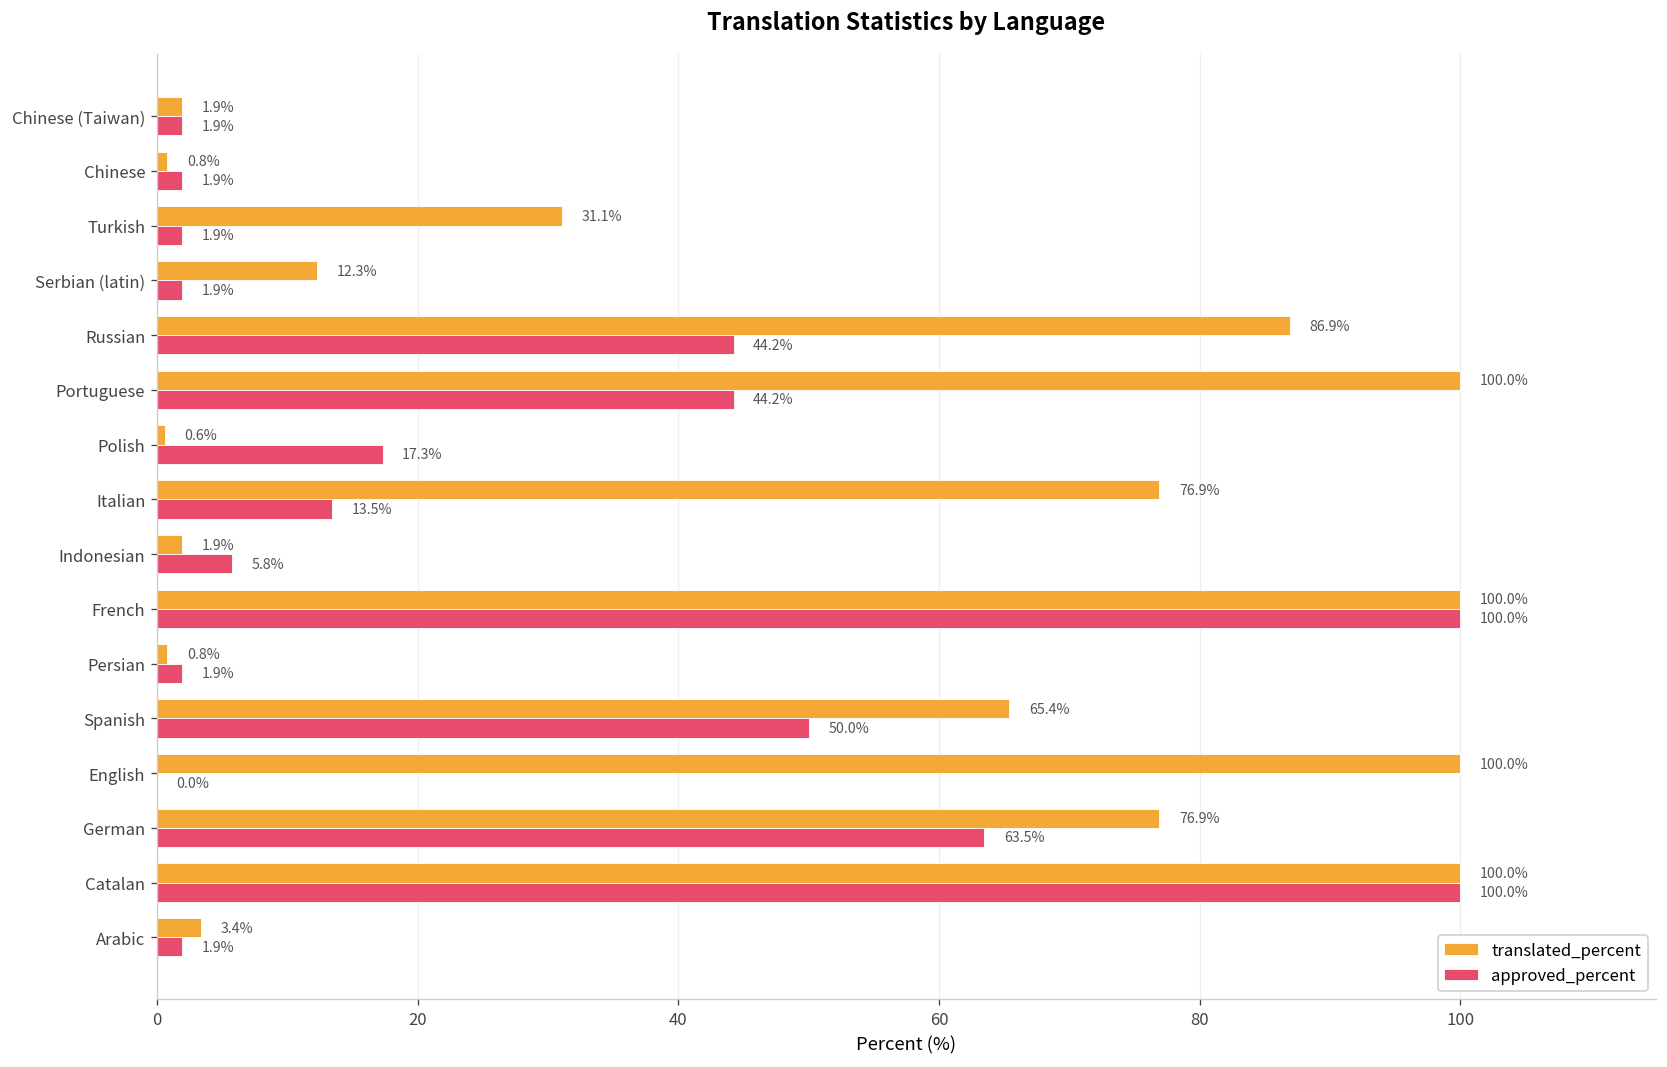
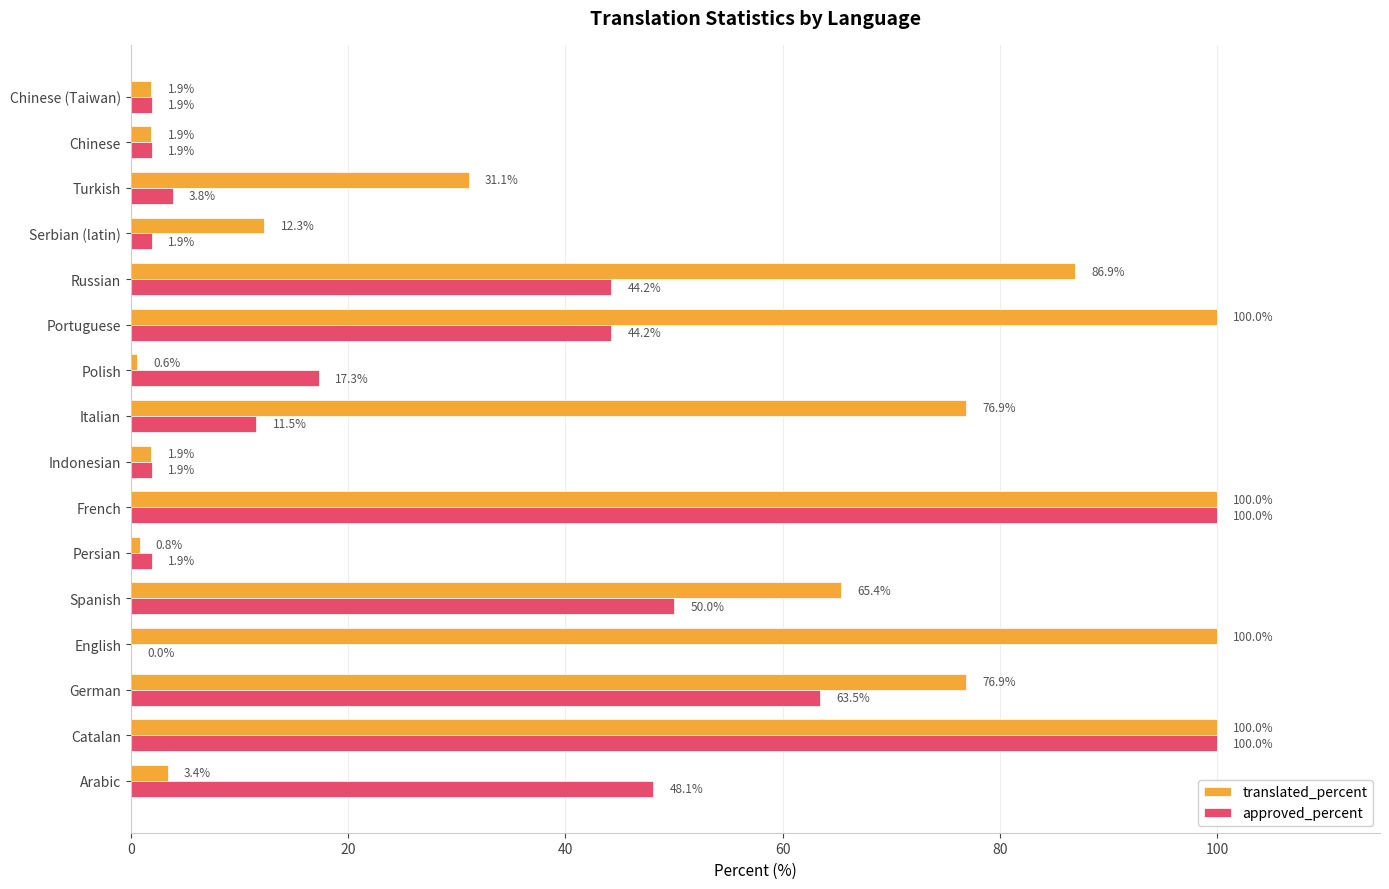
translated_percent, Chinese: 0.8% -> 1.9%
approved_percent, Turkish: 1.9% -> 3.8%
approved_percent, Italian: 13.5% -> 11.5%
approved_percent, Indonesian: 5.8% -> 1.9%
approved_percent, Arabic: 1.9% -> 48.1%
